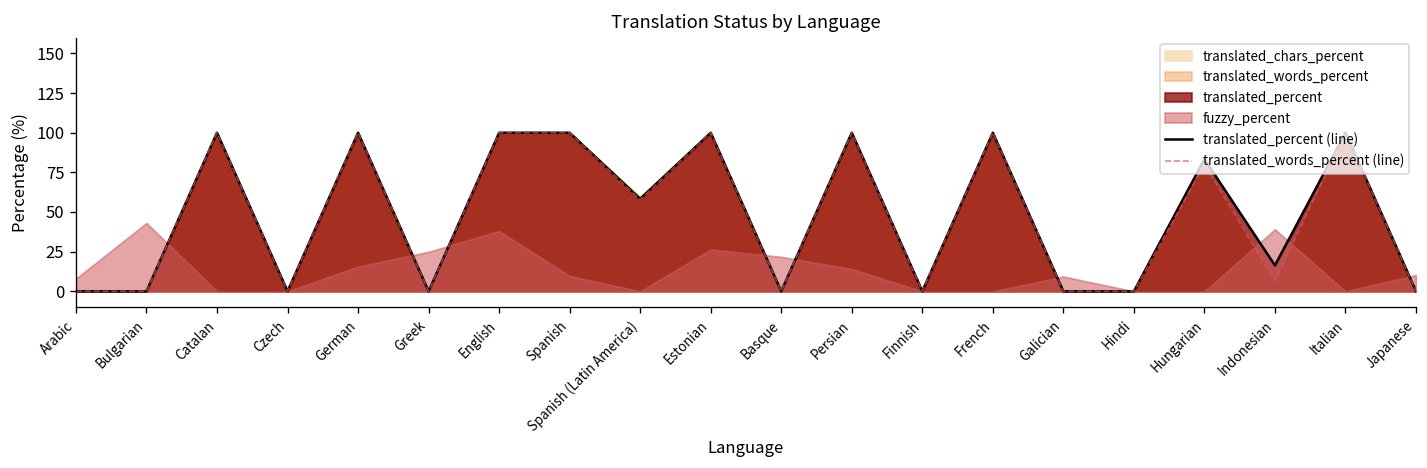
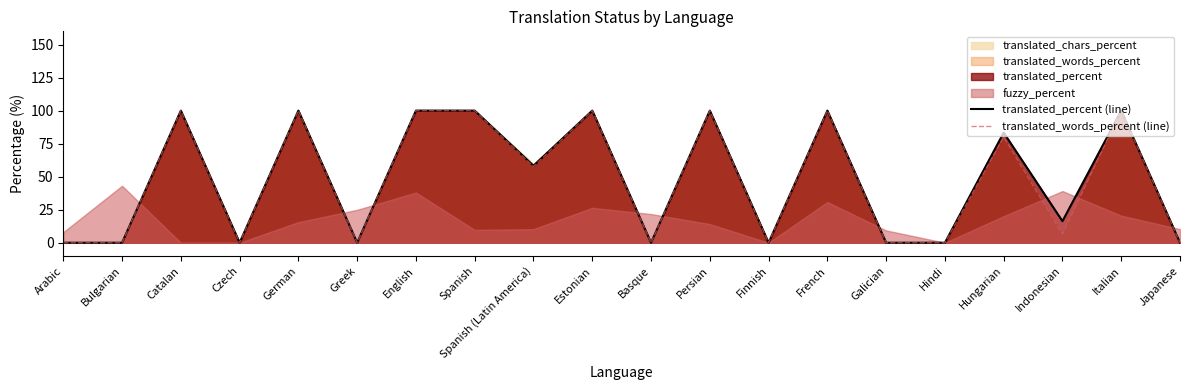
fuzzy_percent, Spanish (Latin America): 0 -> 10
fuzzy_percent, French: 0 -> 31
fuzzy_percent, Hungarian: 0 -> 20
fuzzy_percent, Italian: 0 -> 21
